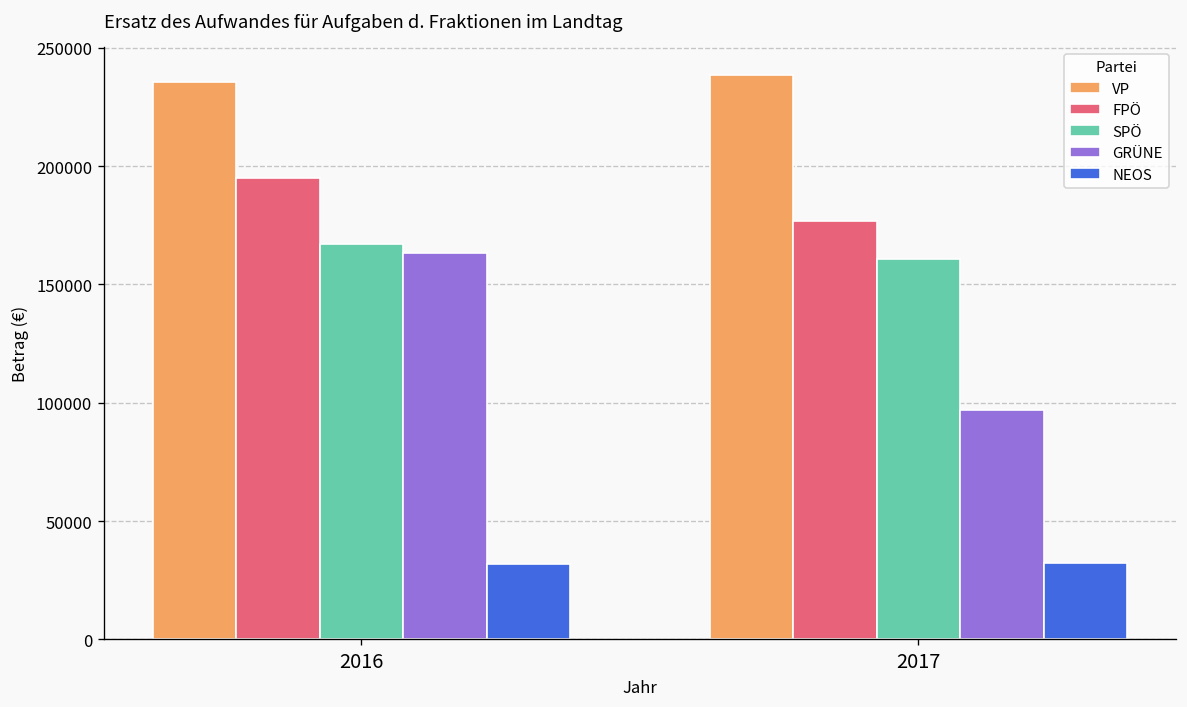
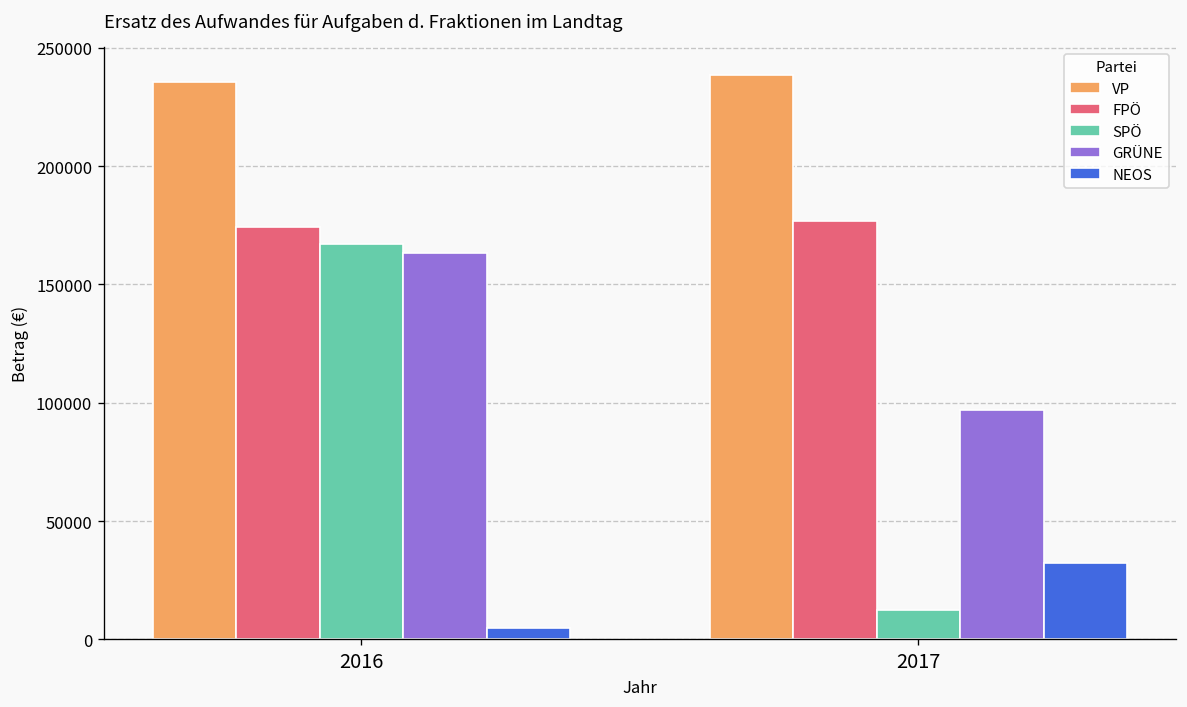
FPÖ, 2016: 195000 -> 174000
NEOS, 2016: 32000 -> 5000
SPÖ, 2017: 161000 -> 13000
